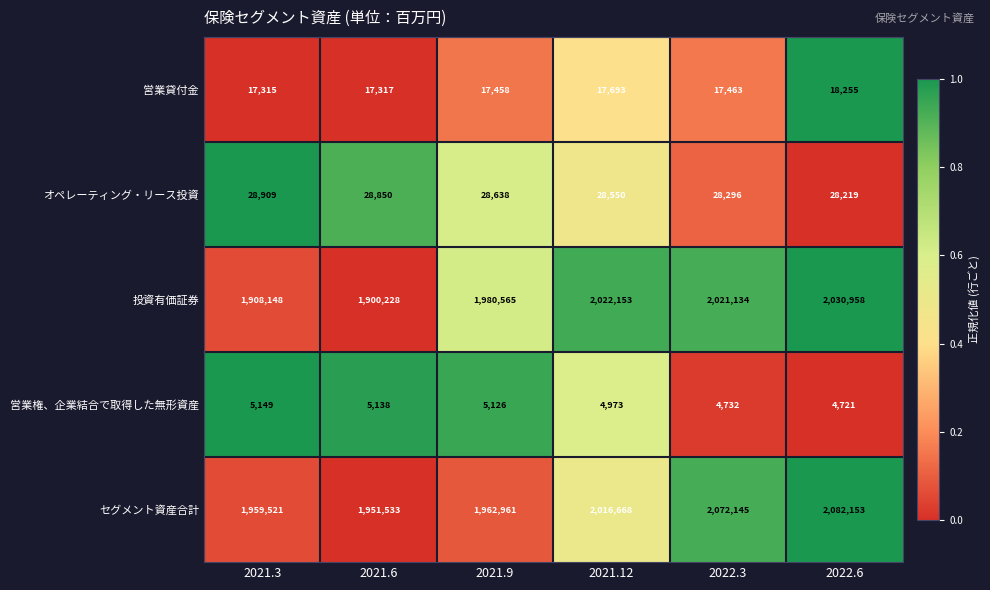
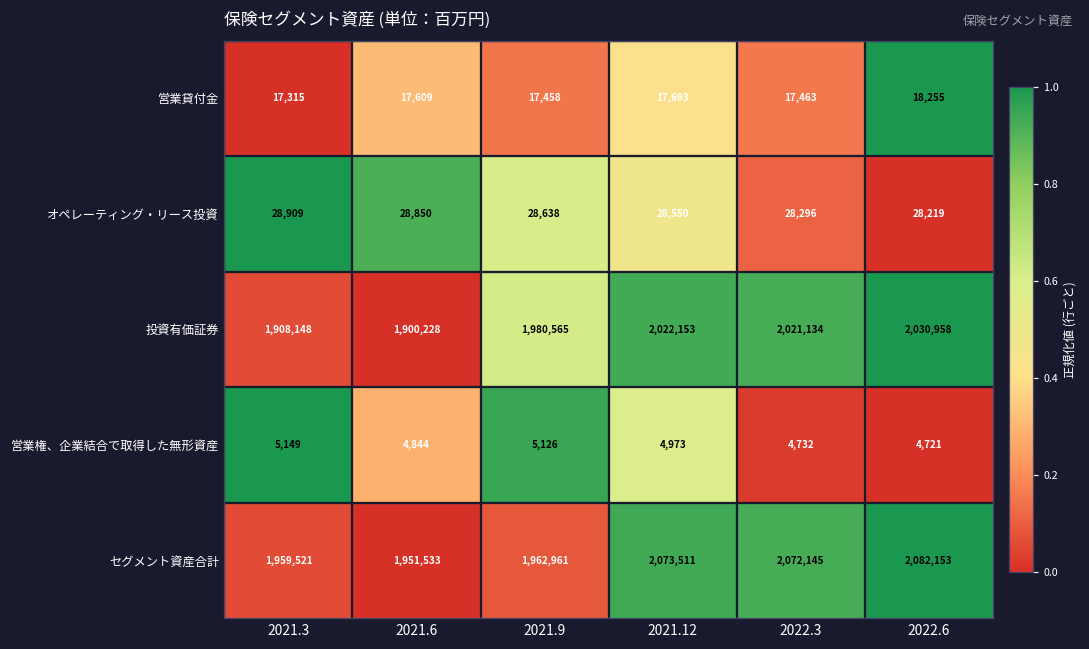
営業貸付金, 2021.6: 17,317 -> 17,609
営業権、企業結合で取得した無形資産, 2021.6: 5,138 -> 4,844
セグメント資産合計, 2021.12: 2,016,668 -> 2,073,511
